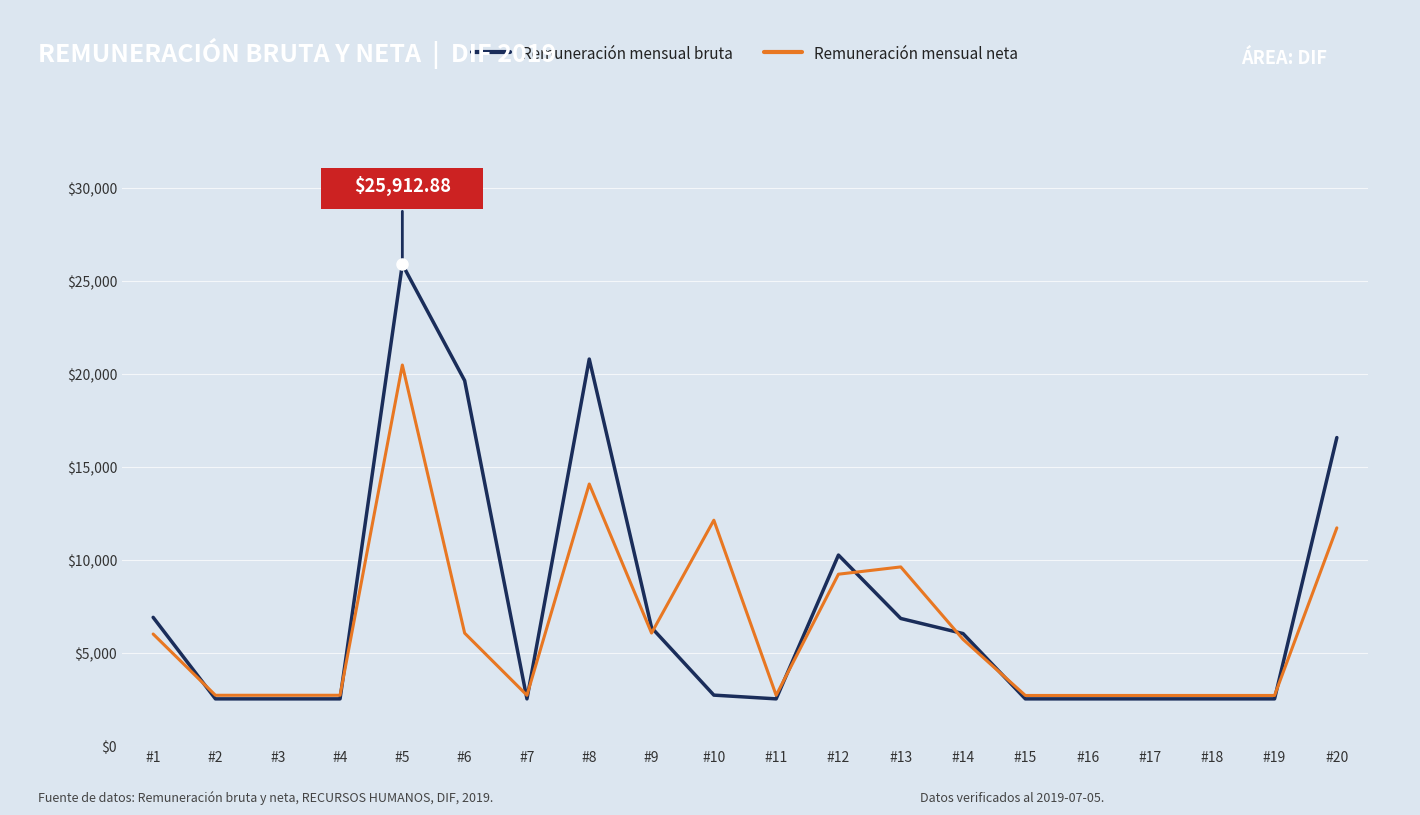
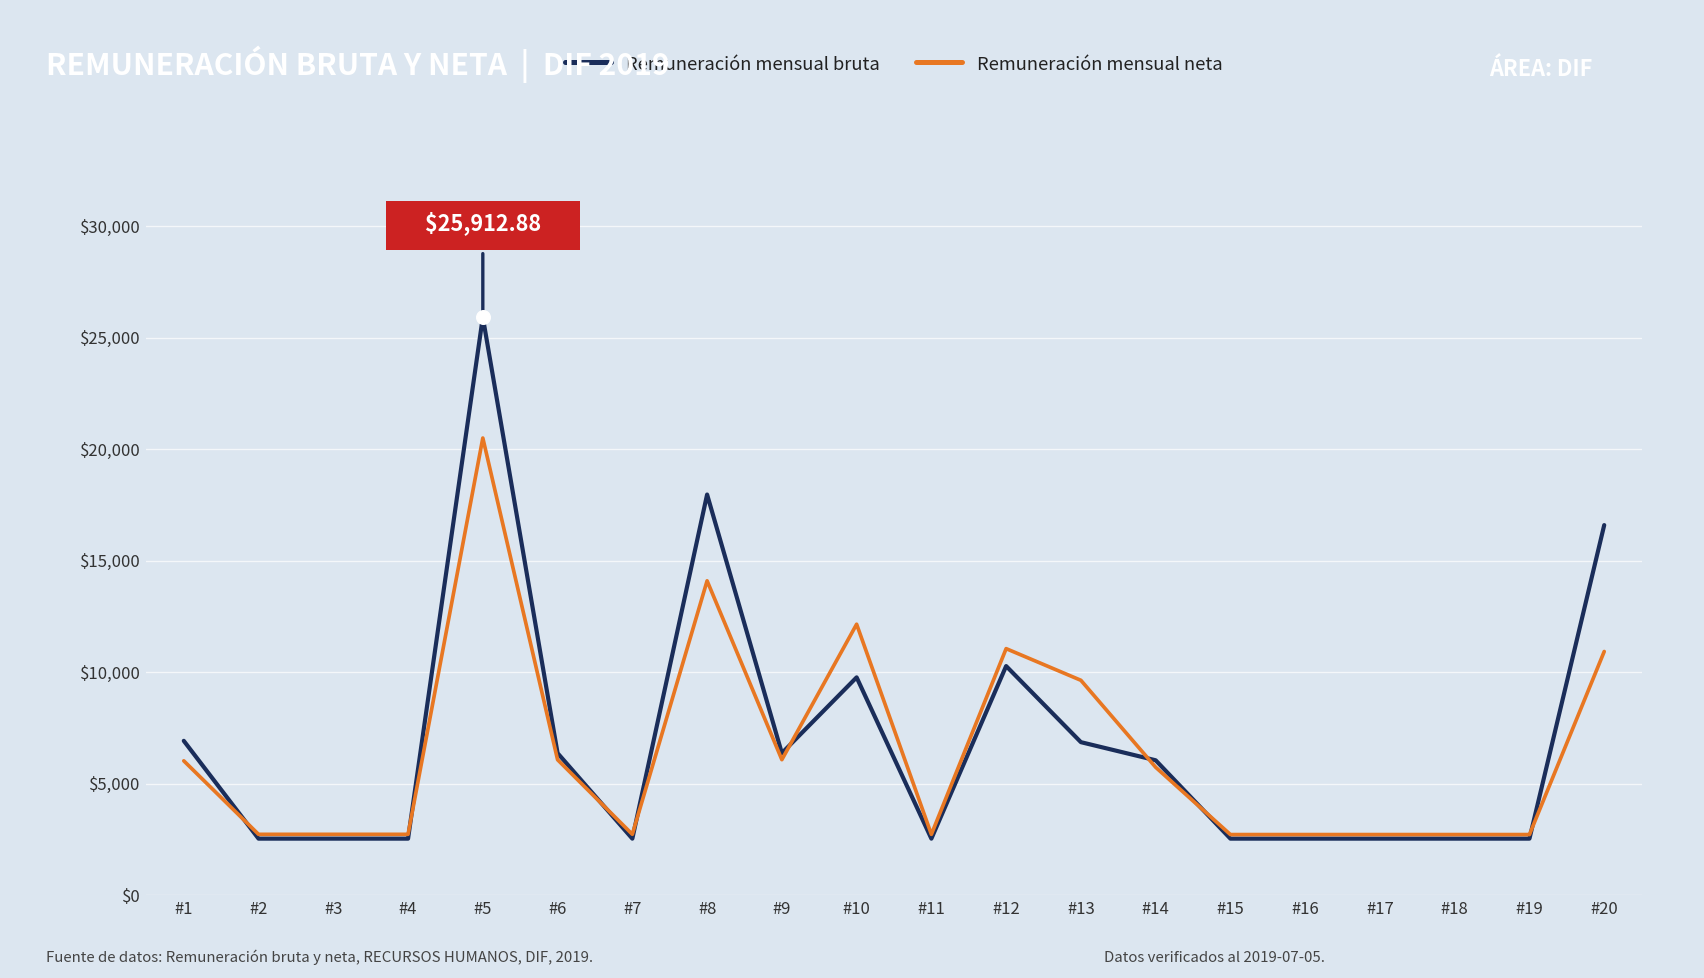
Remuneración mensual bruta, #6: $19,700 -> $6,400
Remuneración mensual bruta, #8: $20,800 -> $18,000
Remuneración mensual bruta, #10: $2,700 -> $9,800
Remuneración mensual neta, #12: $9,200 -> $11,100
Remuneración mensual neta, #20: $11,700 -> $10,900
